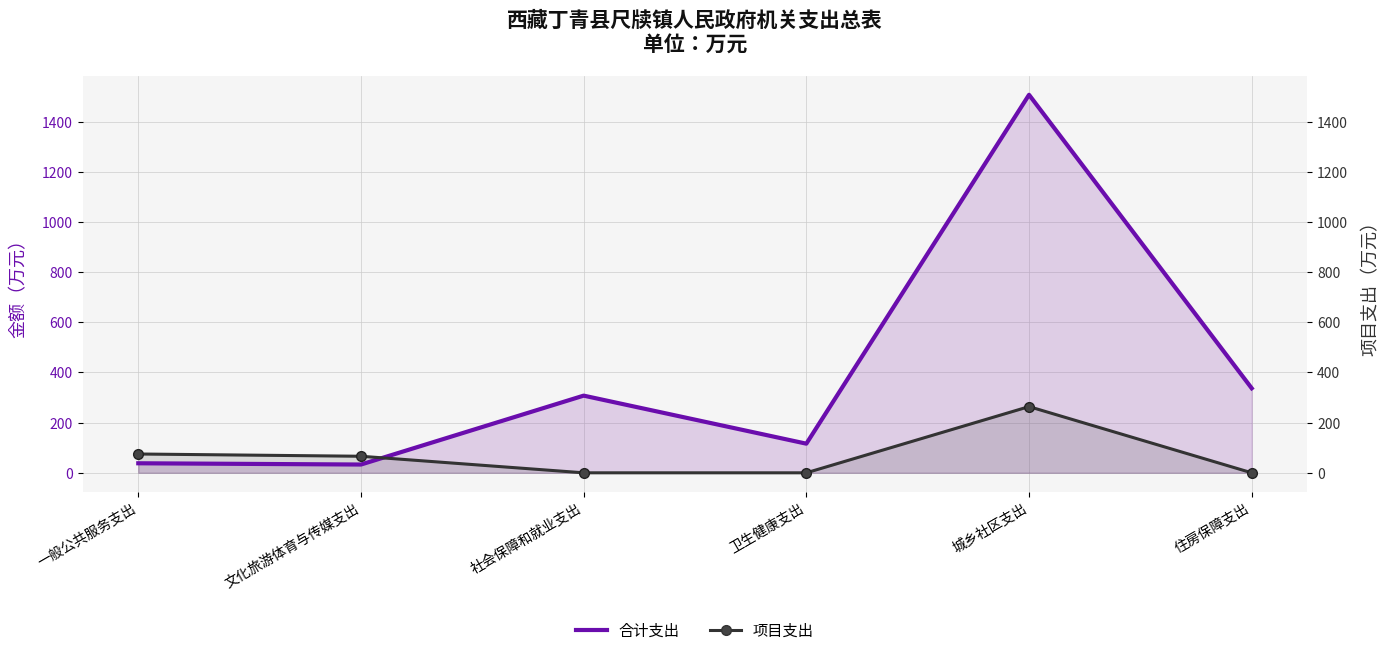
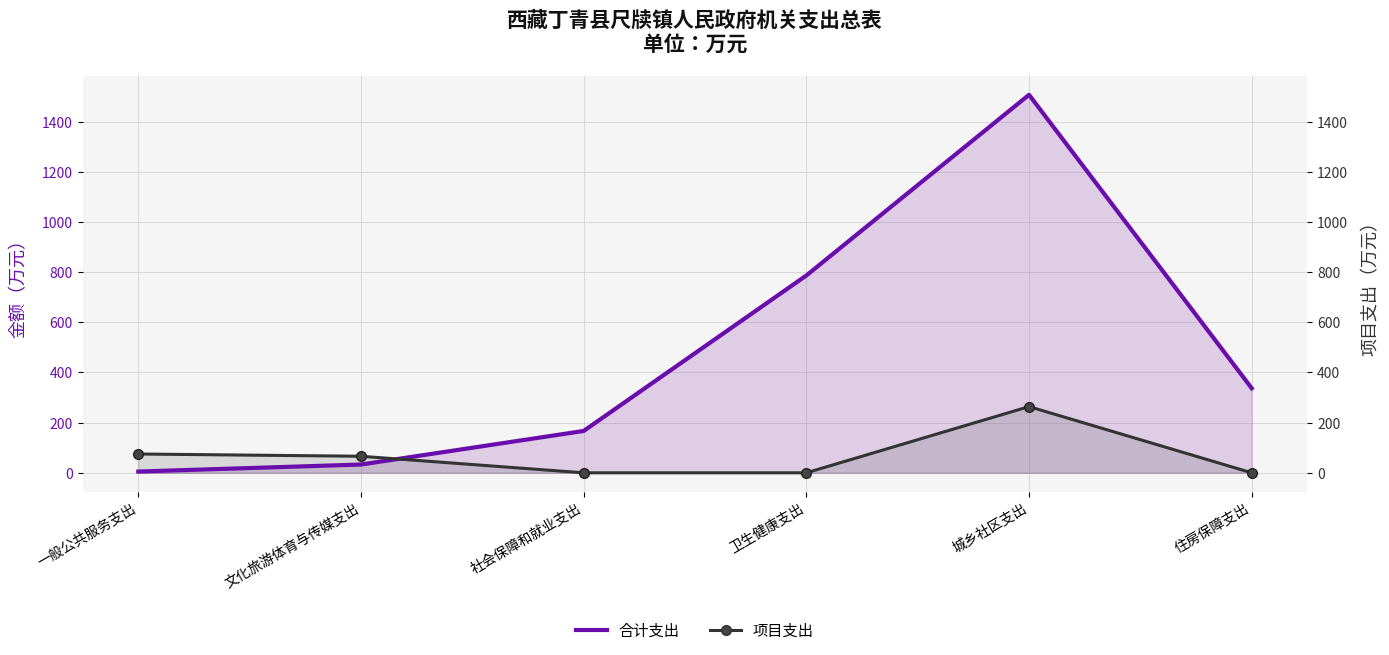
合计支出, 一般公共服务支出: 40 -> 10
合计支出, 社会保障和就业支出: 310 -> 170
合计支出, 卫生健康支出: 120 -> 790
